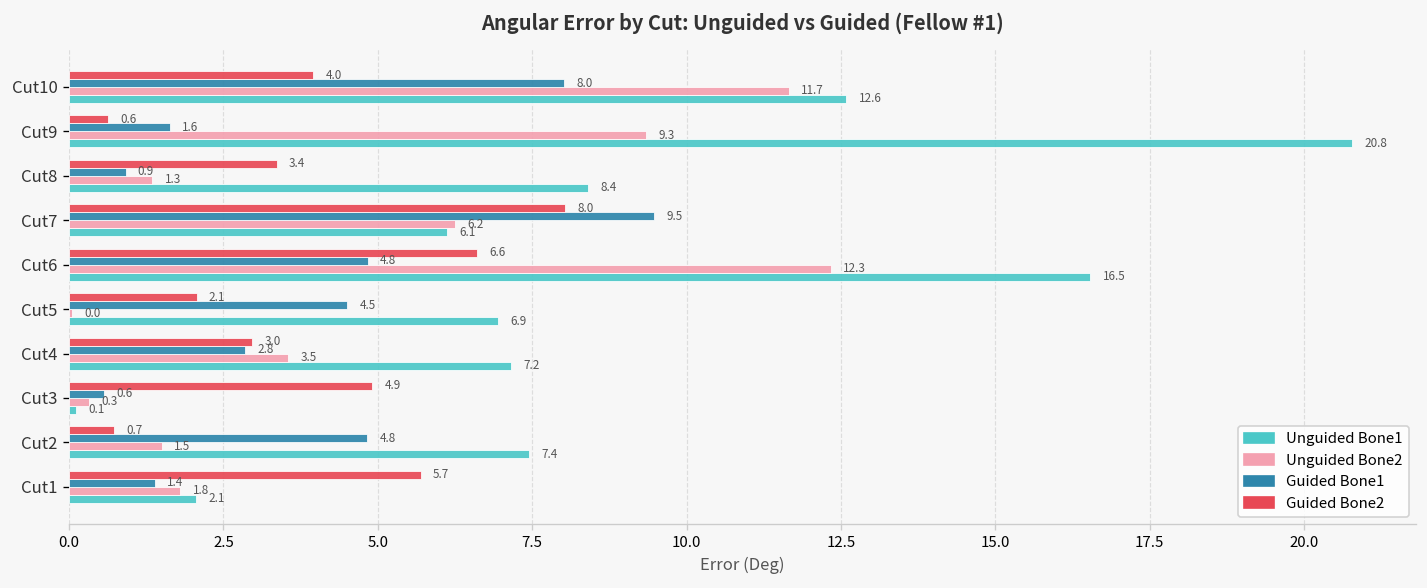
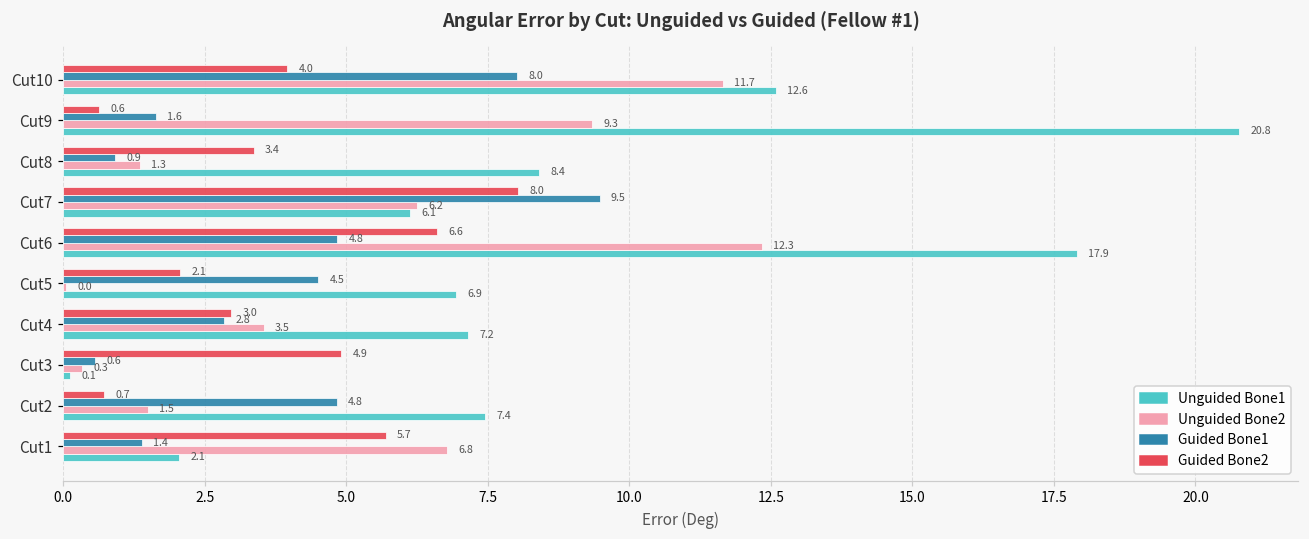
Unguided Bone1, Cut6: 16.5 -> 17.9
Unguided Bone2, Cut1: 1.8 -> 6.8
